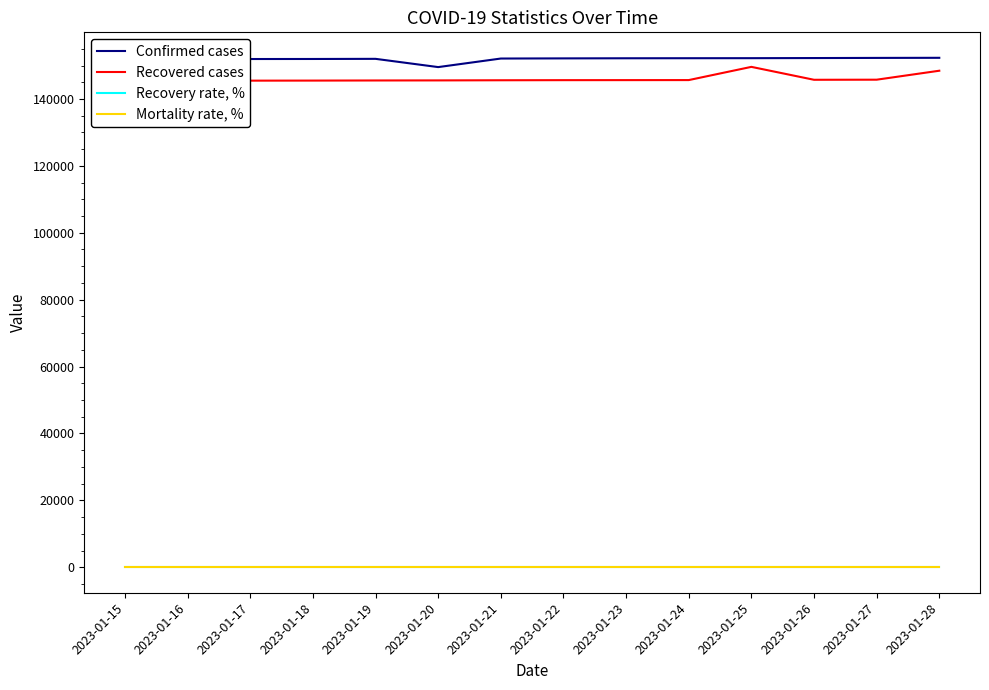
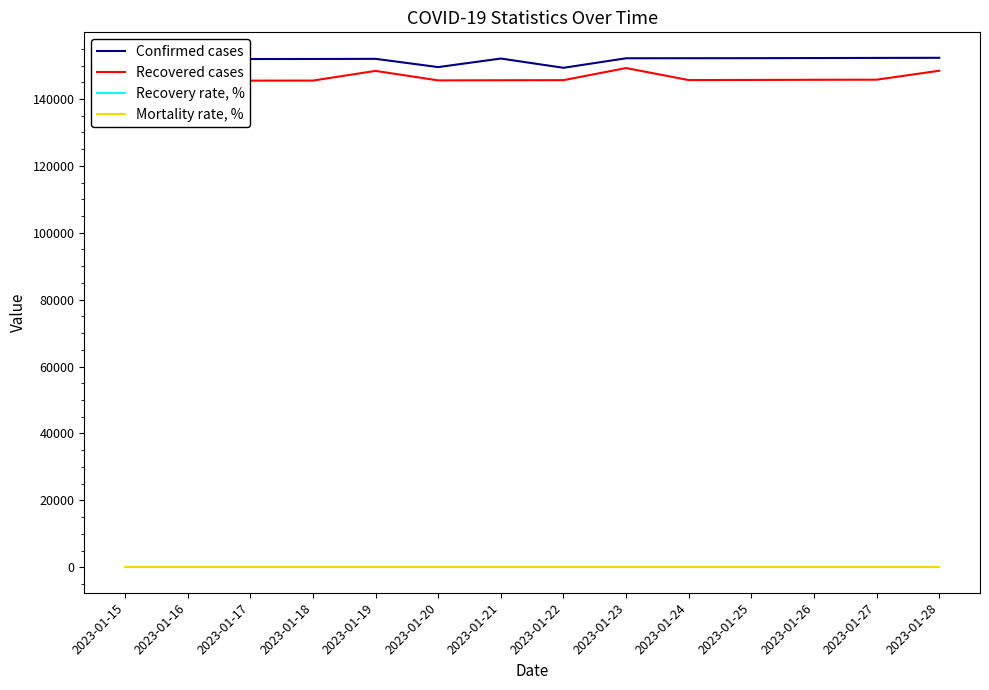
Recovered cases, 2023-01-19: 146000 -> 148000
Confirmed cases, 2023-01-22: 152000 -> 149000
Recovered cases, 2023-01-23: 146000 -> 149000
Recovered cases, 2023-01-25: 150000 -> 146000
